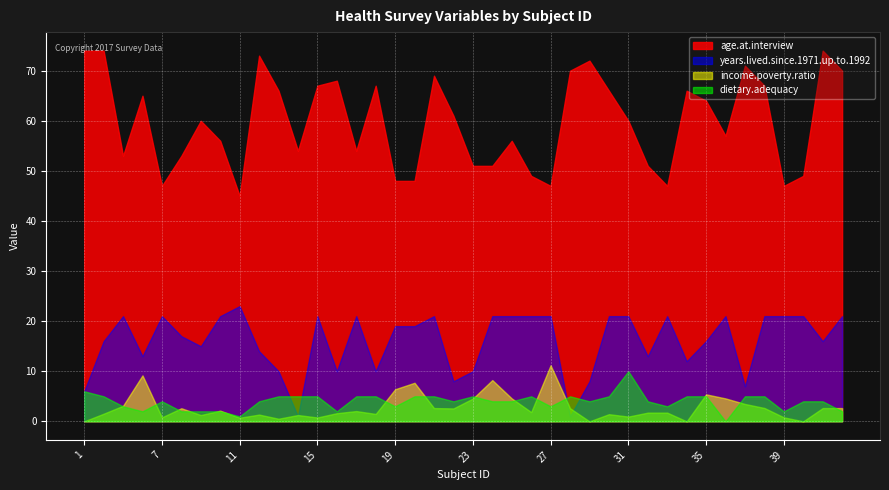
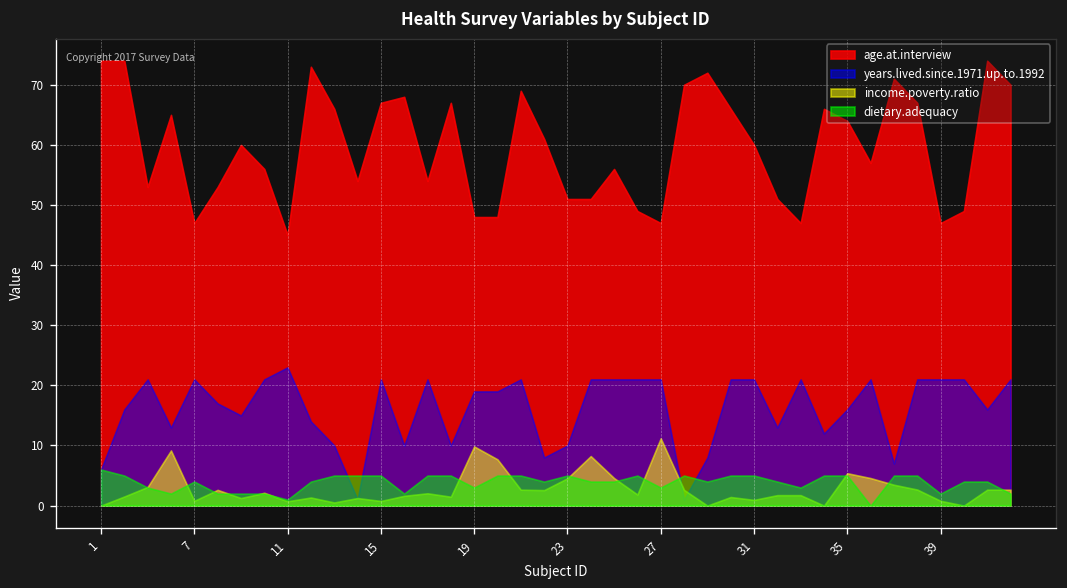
income.poverty.ratio, 19: 6 -> 10
dietary.adequacy, 31: 10 -> 5
